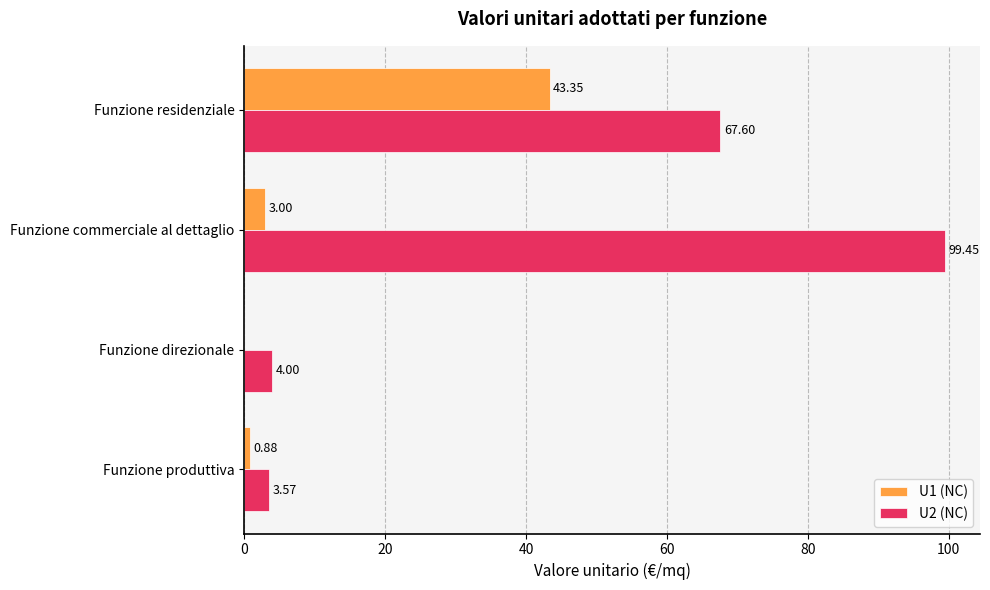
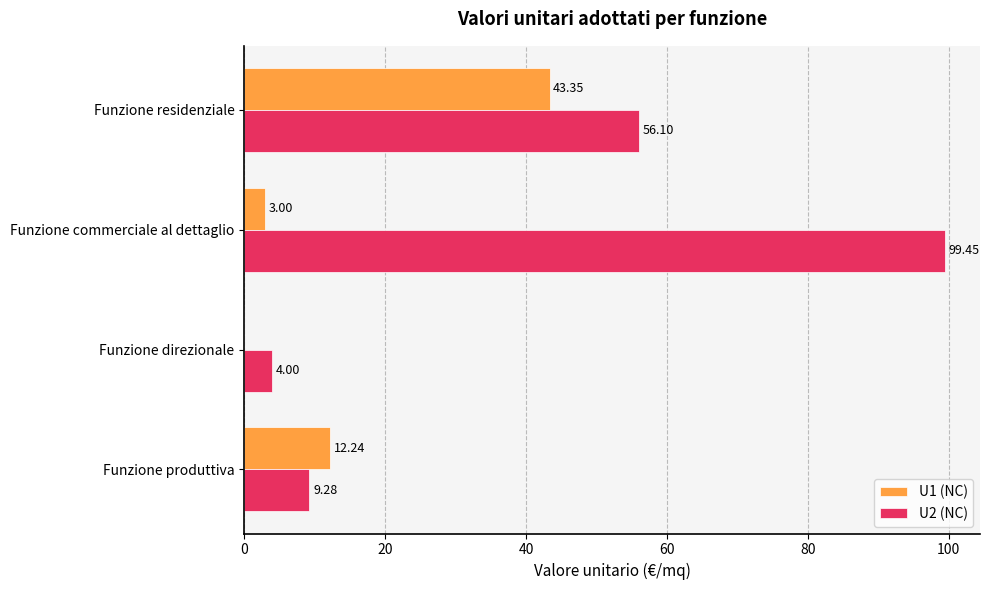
U2 (NC), Funzione residenziale: 67.60 -> 56.10
U1 (NC), Funzione produttiva: 0.88 -> 12.24
U2 (NC), Funzione produttiva: 3.57 -> 9.28
